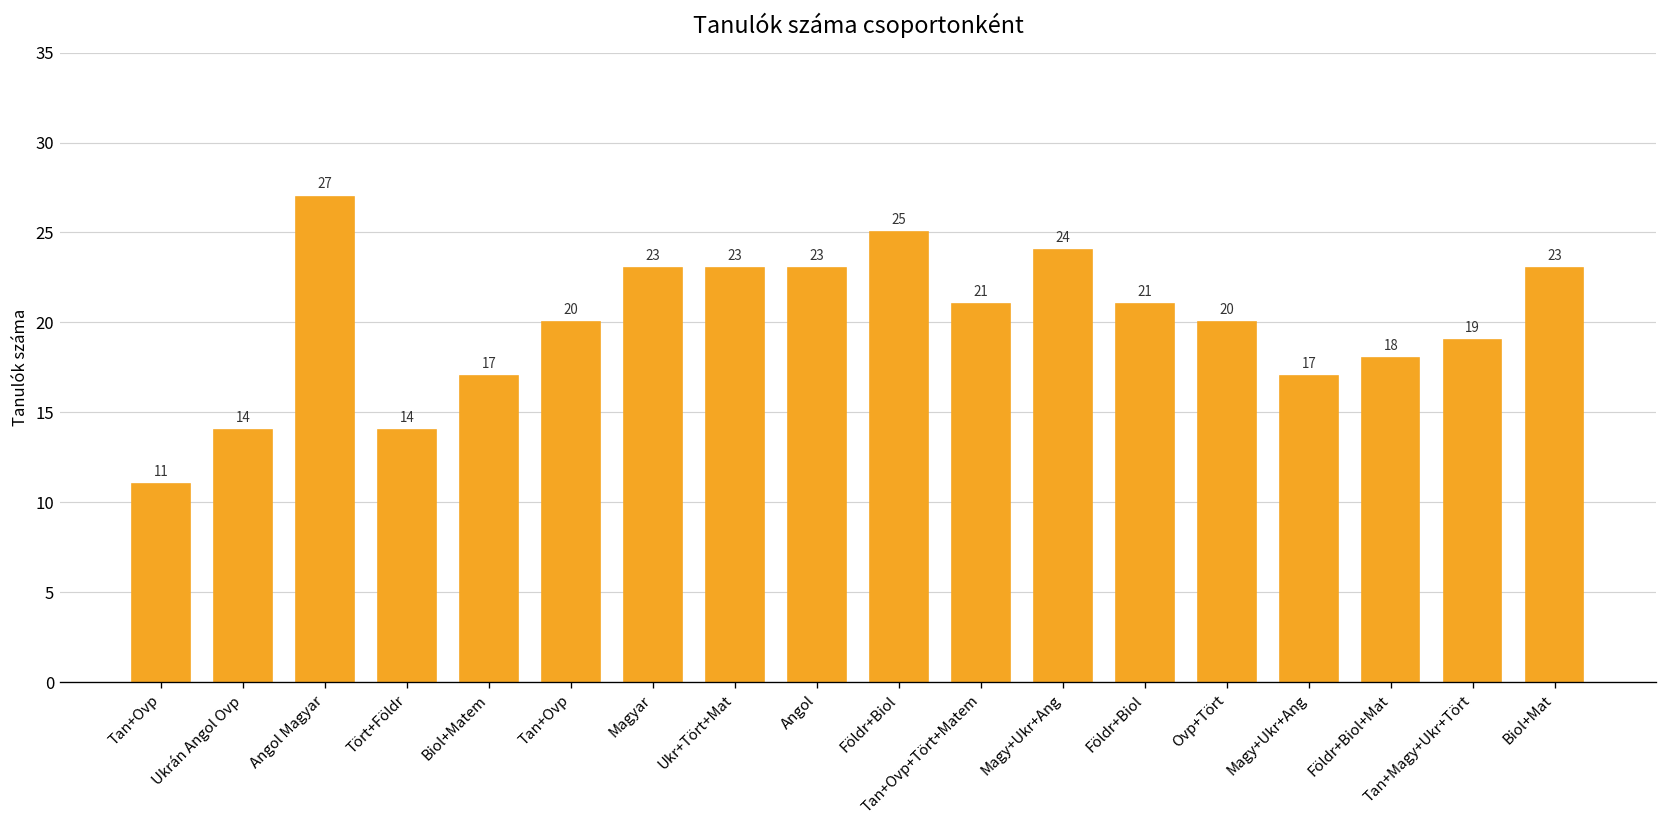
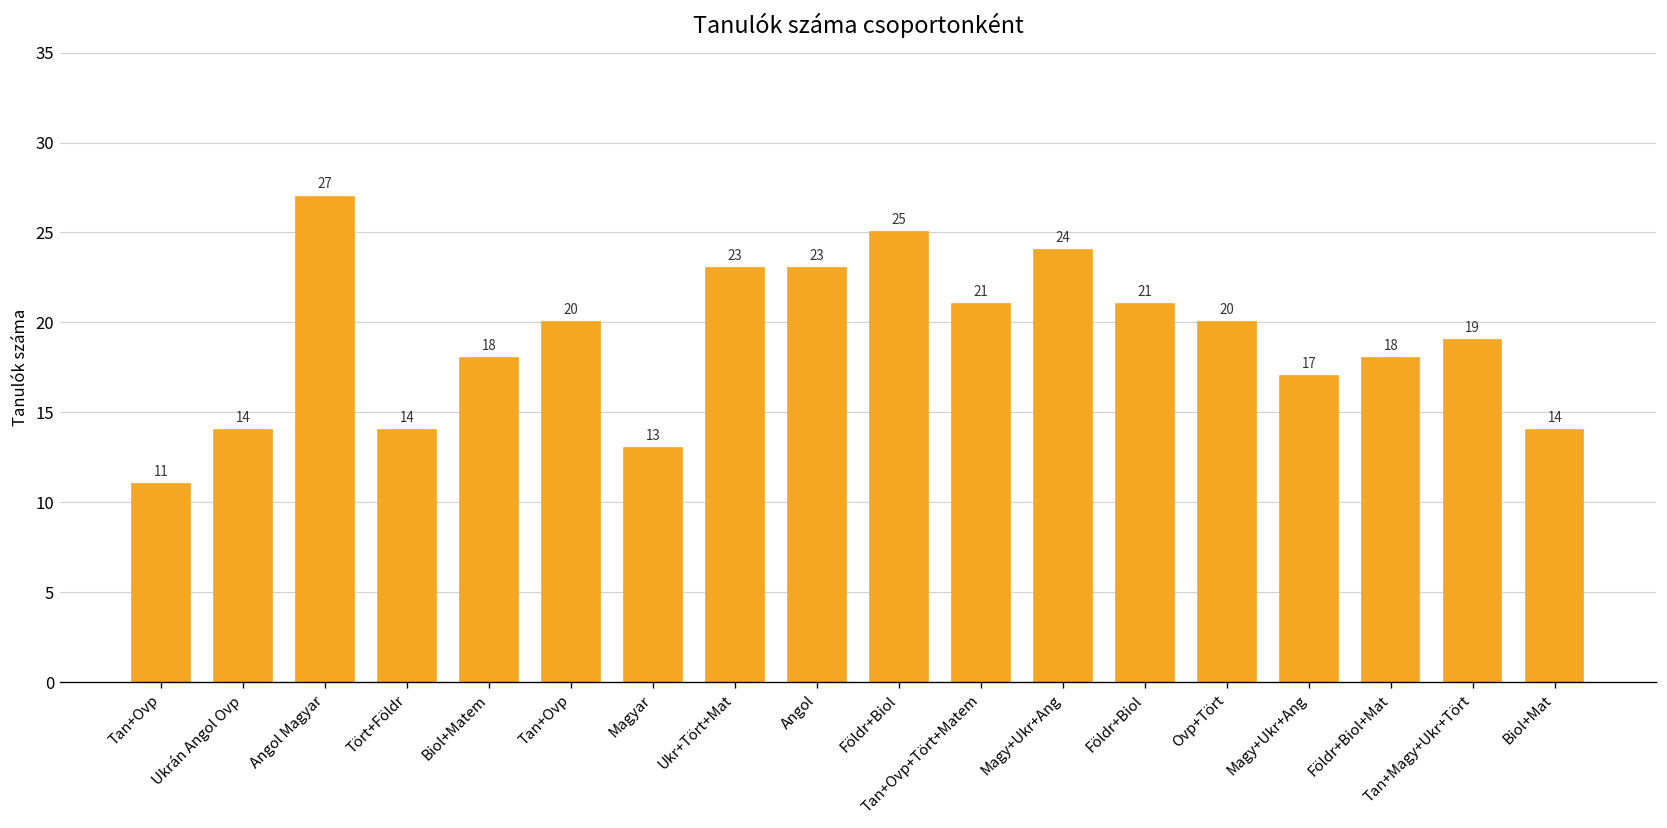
Biol+Matem: 17 -> 18
Magyar: 23 -> 13
Biol+Mat: 23 -> 14
